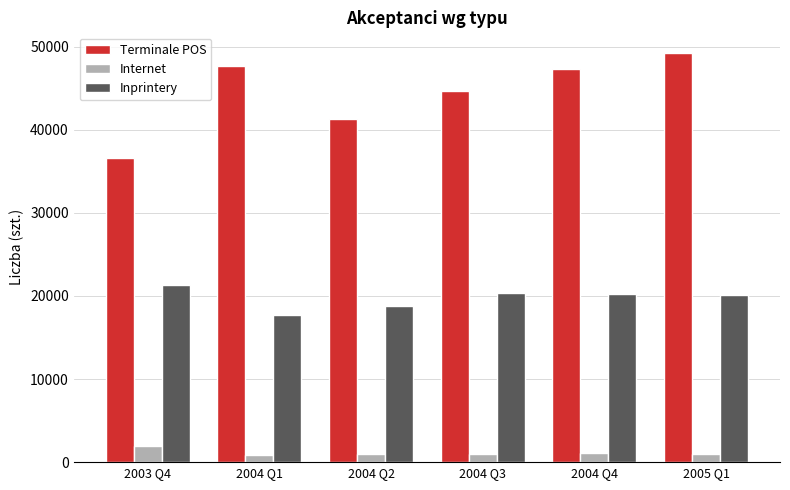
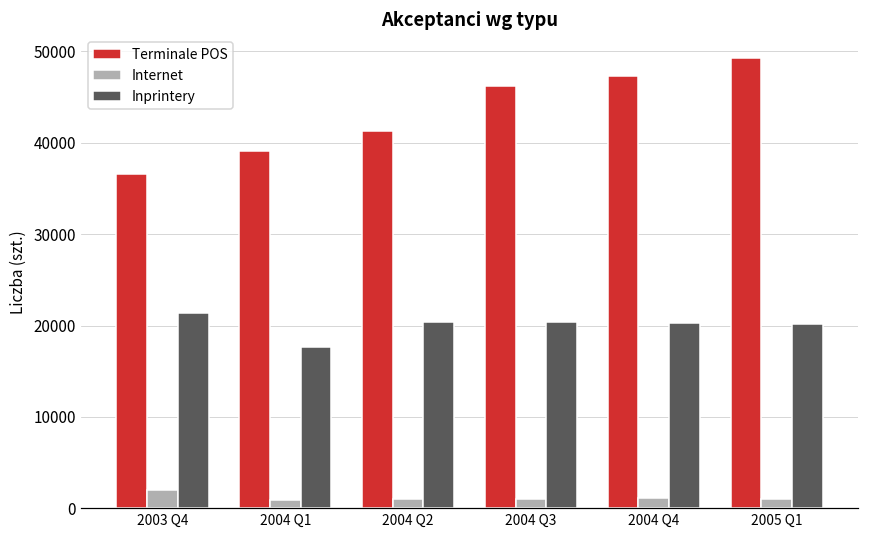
Terminale POS, 2004 Q1: 48000 -> 39000
Inprintery, 2004 Q2: 19000 -> 20000
Terminale POS, 2004 Q3: 45000 -> 46000
